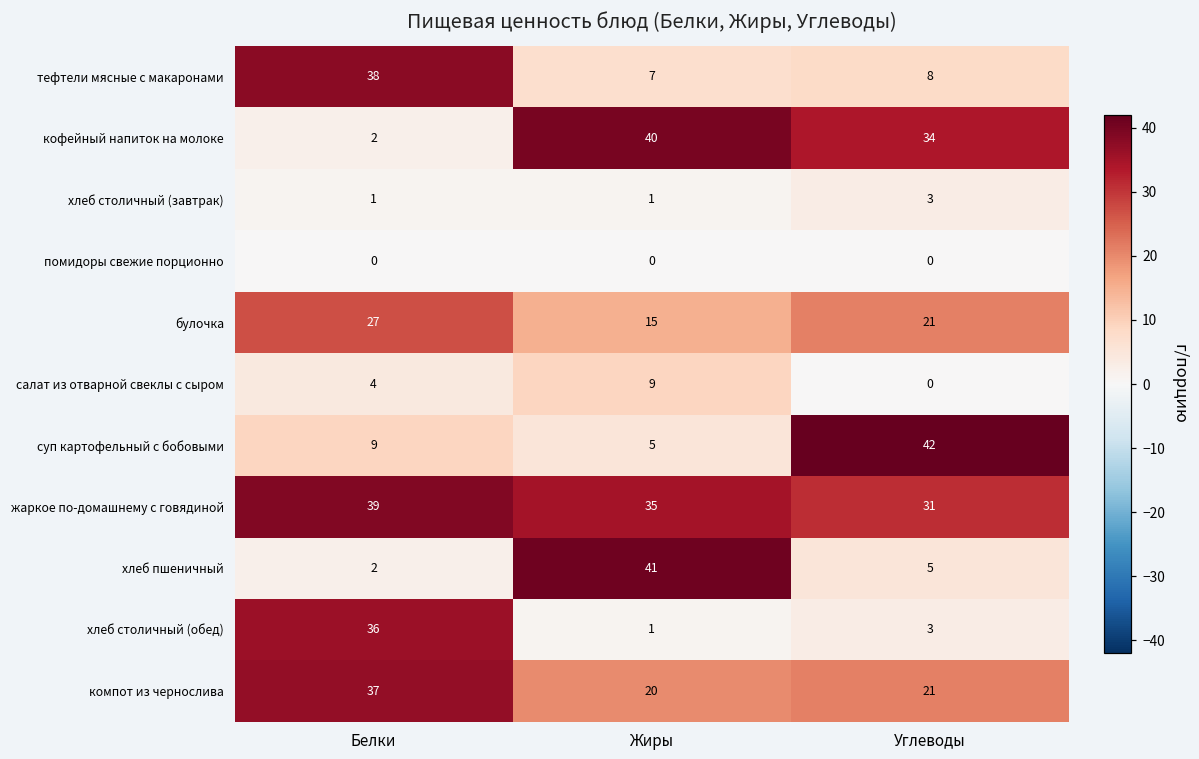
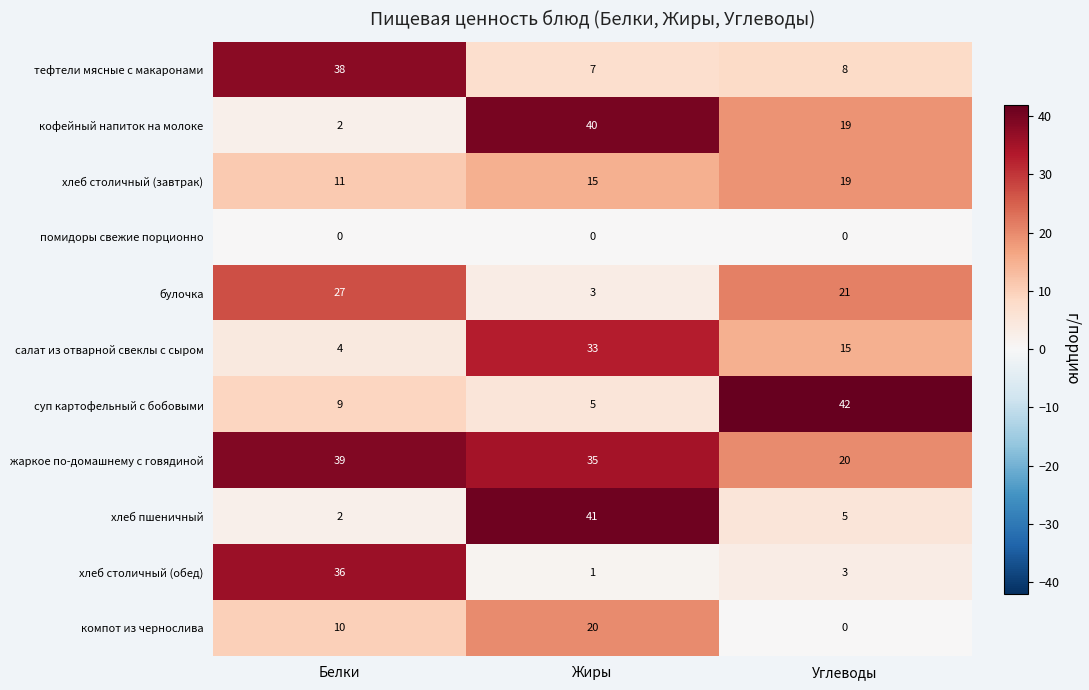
кофейный напиток на молоке, Углеводы: 34 -> 19
хлеб столичный (завтрак), Белки: 1 -> 11
хлеб столичный (завтрак), Жиры: 1 -> 15
хлеб столичный (завтрак), Углеводы: 3 -> 19
булочка, Жиры: 15 -> 3
салат из отварной свеклы с сыром, Жиры: 9 -> 33
салат из отварной свеклы с сыром, Углеводы: 0 -> 15
жаркое по-домашнему с говядиной, Углеводы: 31 -> 20
компот из чернослива, Белки: 37 -> 10
компот из чернослива, Углеводы: 21 -> 0
